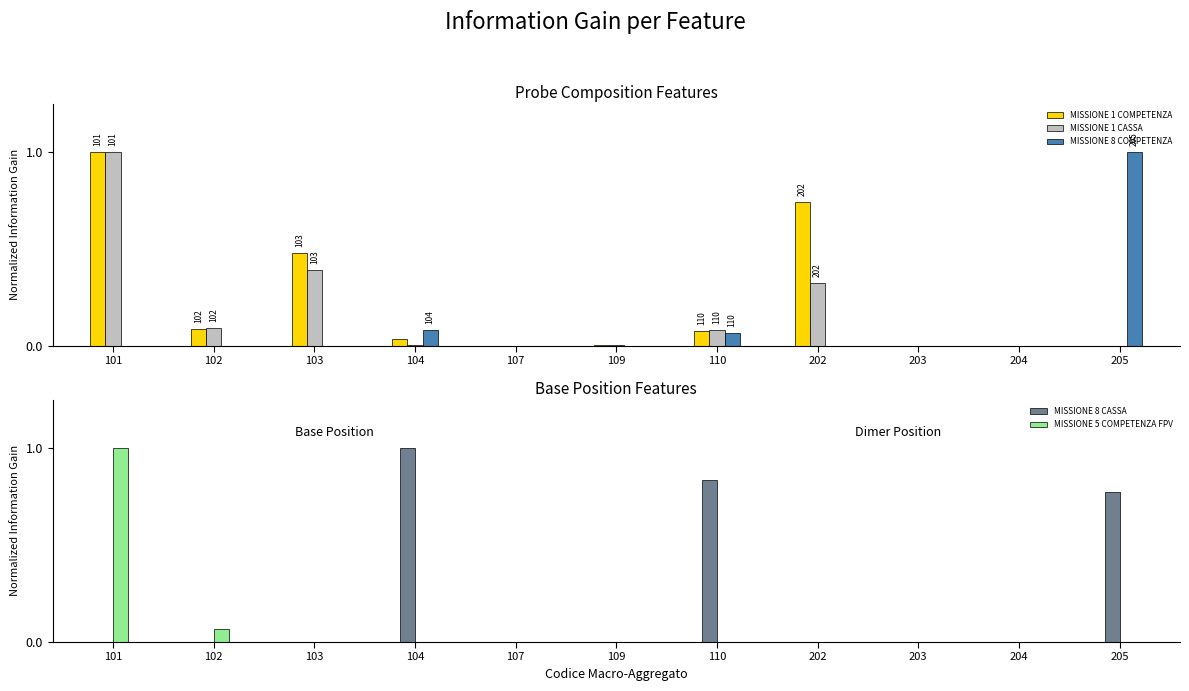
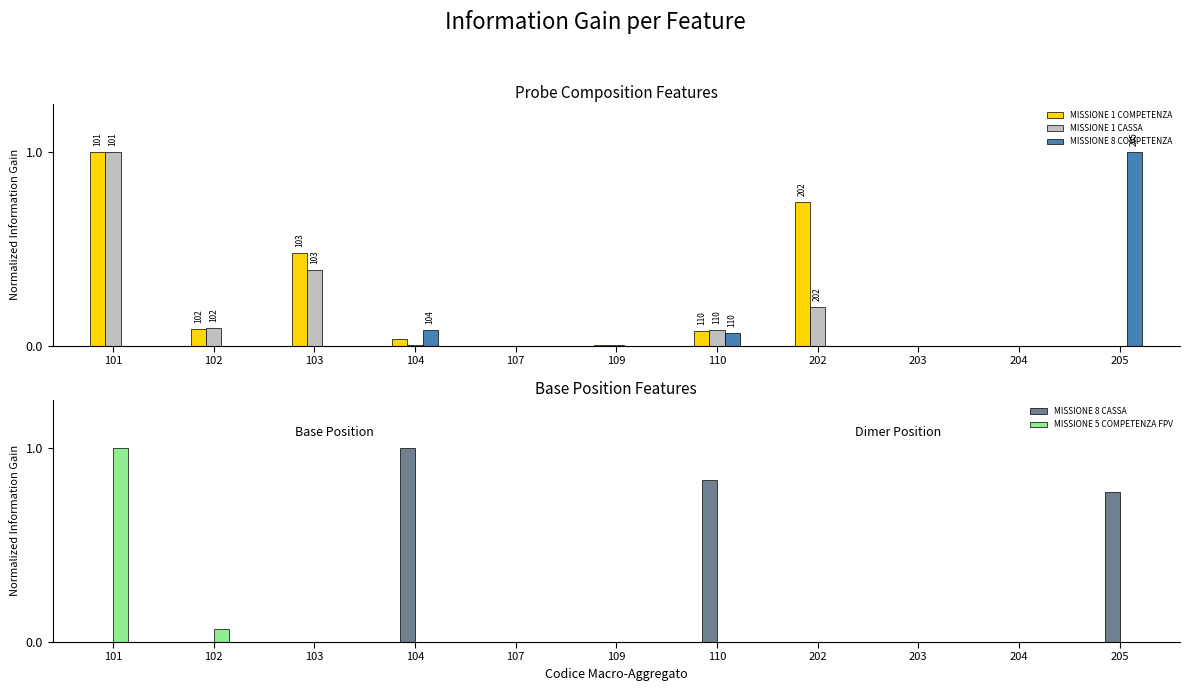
Probe Composition Features, MISSIONE 1 CASSA, 202: 0.33 -> 0.20
